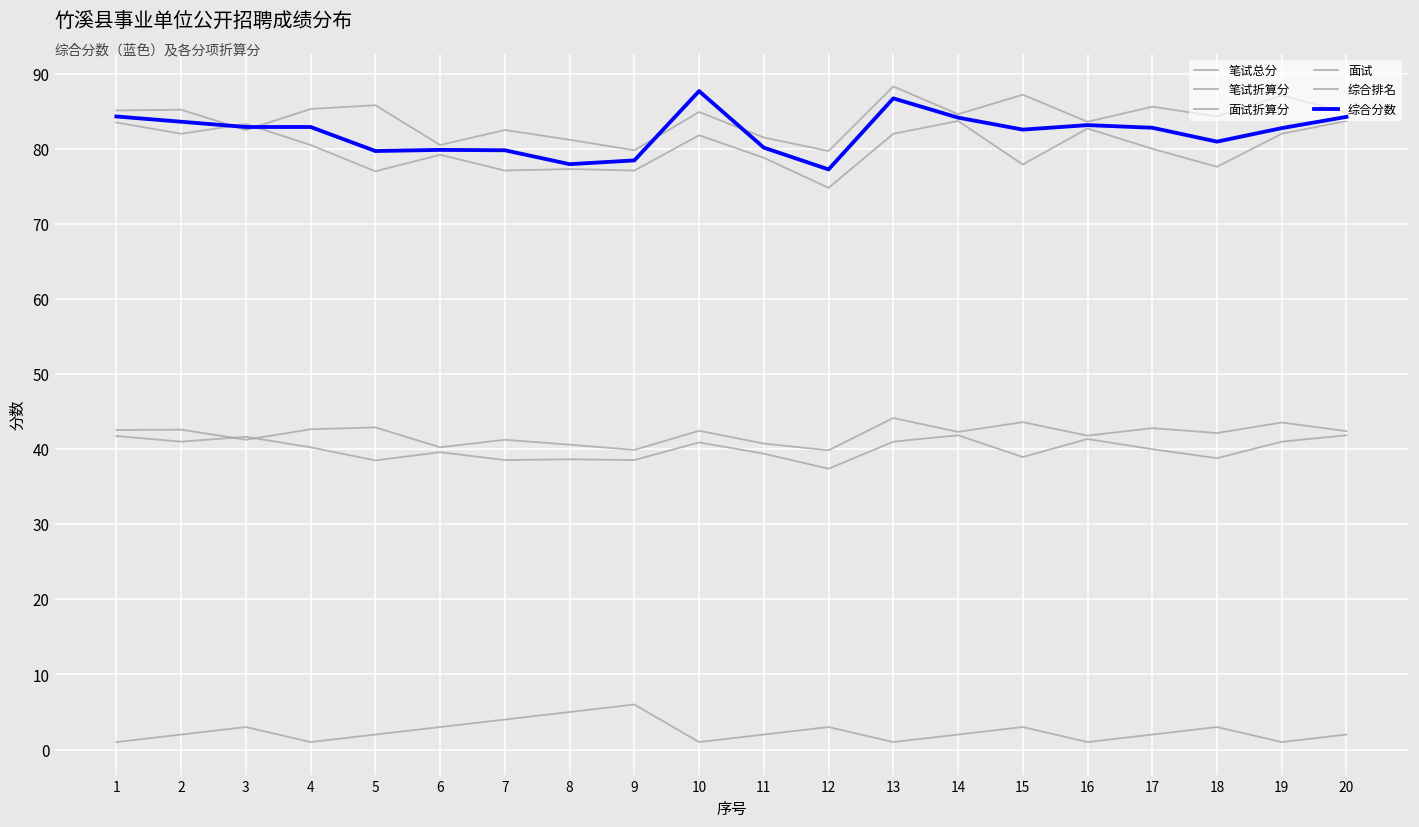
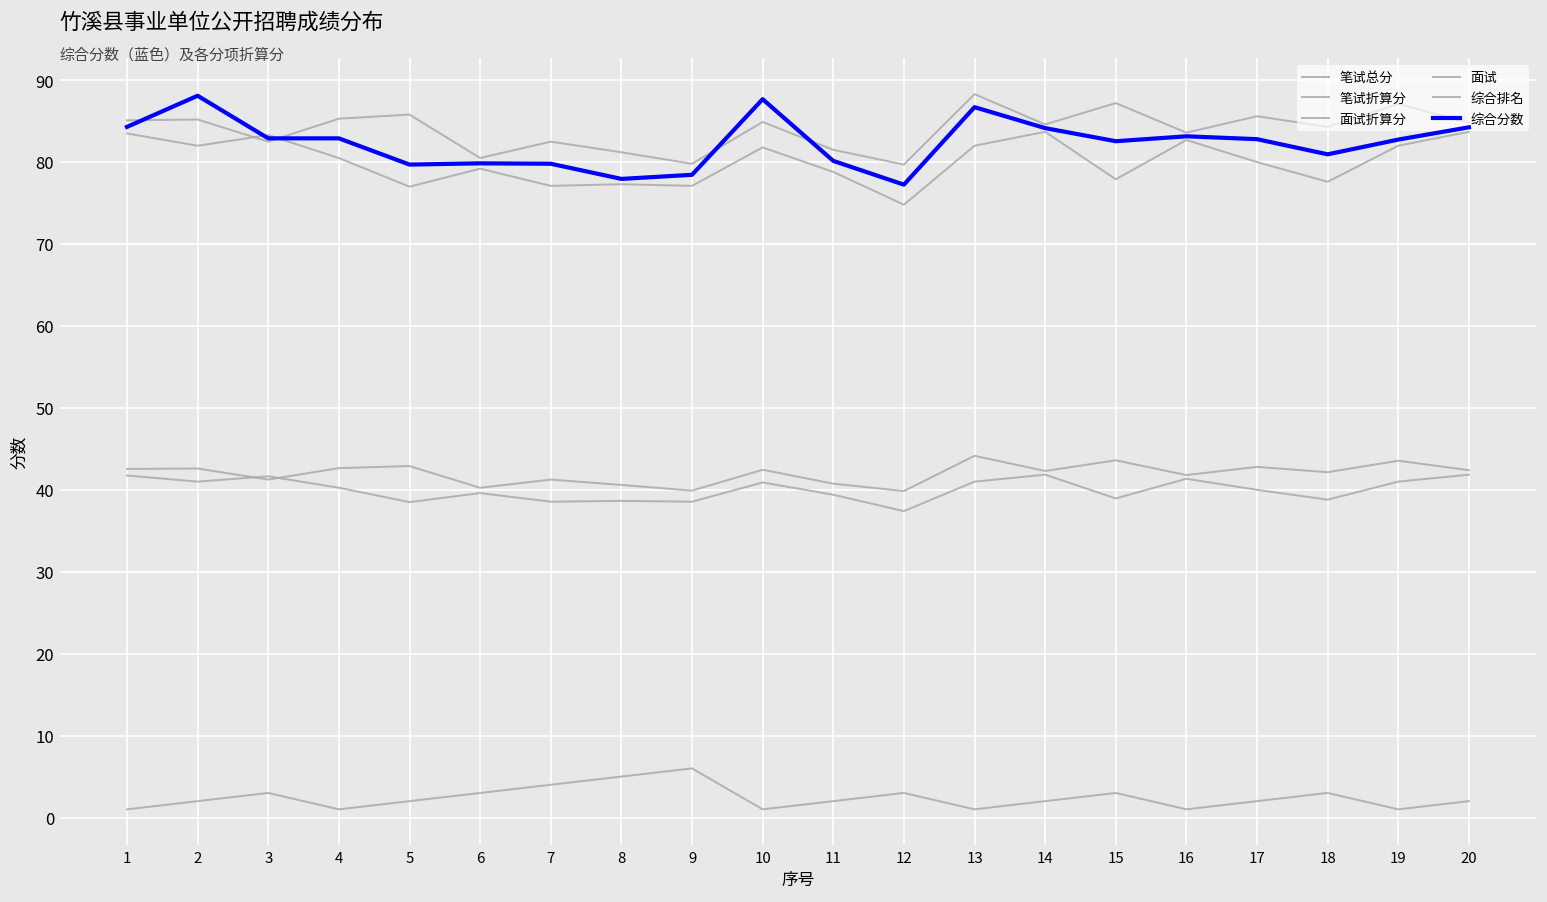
综合分数, 2: 84 -> 88
